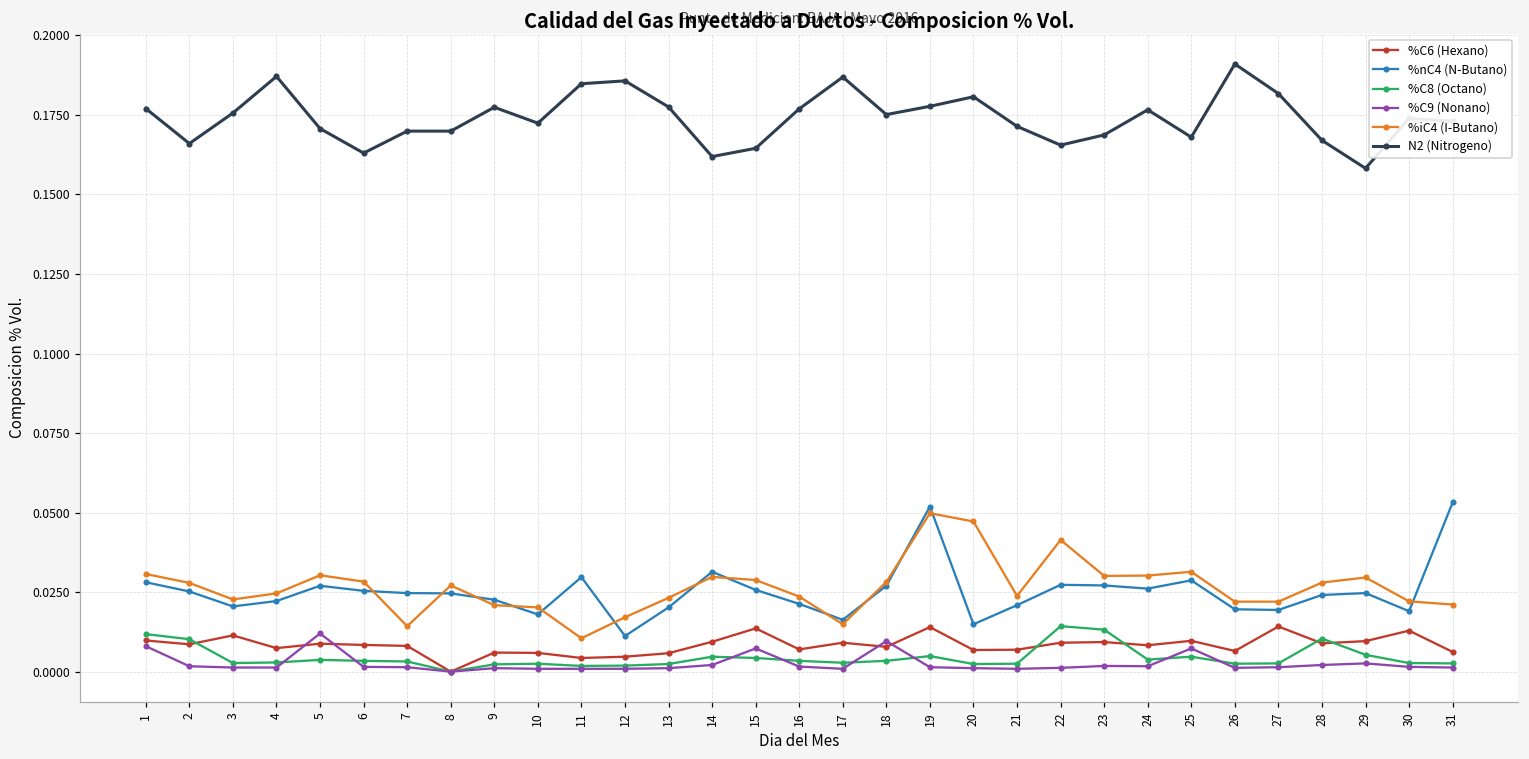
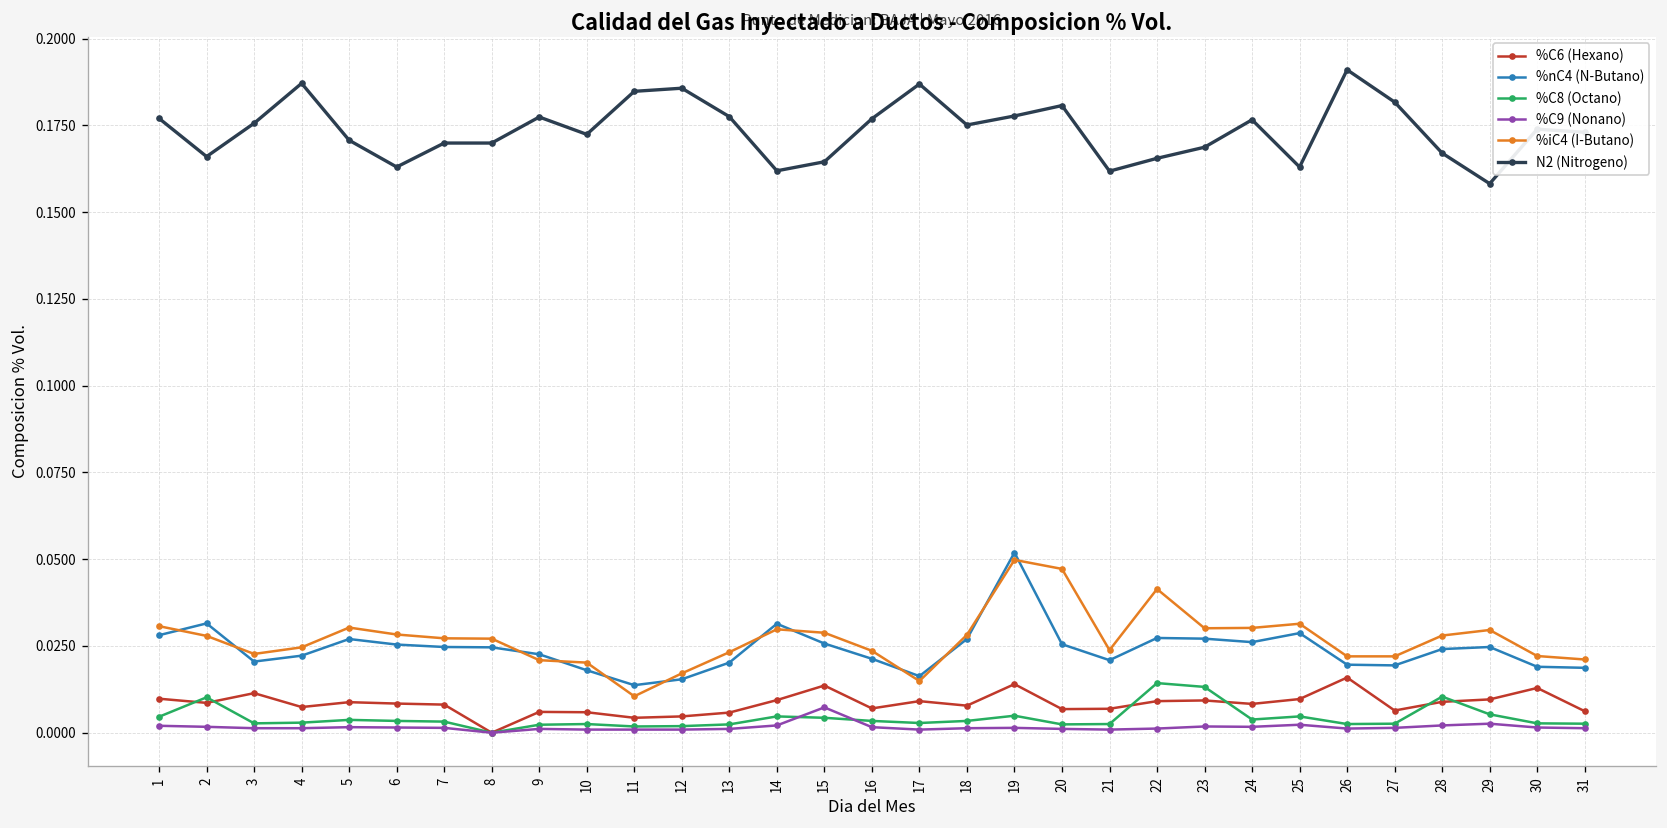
%C8 (Octano), 1: 0.012 -> 0.005
%C9 (Nonano), 1: 0.008 -> 0.002
%nC4 (N-Butano), 2: 0.025 -> 0.032
%C9 (Nonano), 5: 0.012 -> 0.002
%iC4 (I-Butano), 7: 0.014 -> 0.027
%nC4 (N-Butano), 11: 0.030 -> 0.014
%nC4 (N-Butano), 12: 0.011 -> 0.015
%C9 (Nonano), 18: 0.010 -> 0.001
%nC4 (N-Butano), 20: 0.015 -> 0.026
N2 (Nitrogeno), 21: 0.171 -> 0.162
%C9 (Nonano), 25: 0.007 -> 0.002
N2 (Nitrogeno), 25: 0.168 -> 0.163
%C6 (Hexano), 26: 0.007 -> 0.016
%C6 (Hexano), 27: 0.014 -> 0.006
%nC4 (N-Butano), 31: 0.053 -> 0.019
